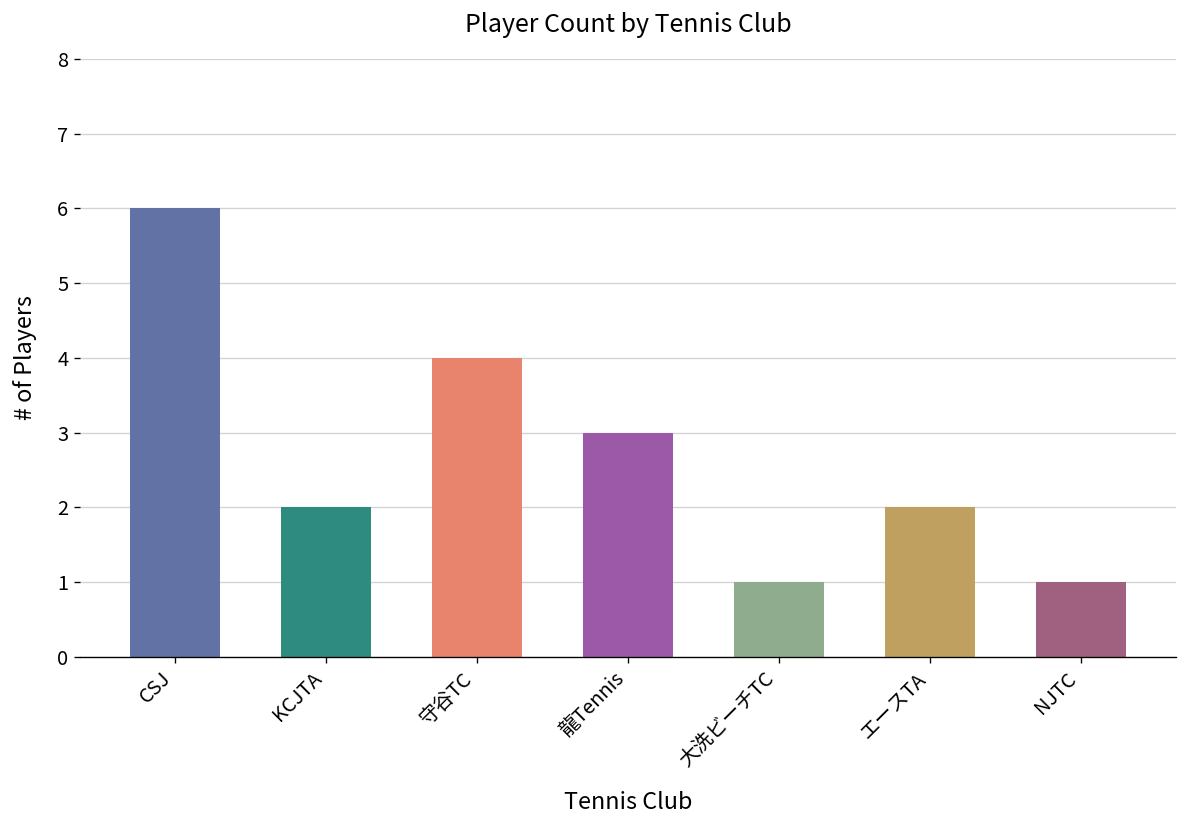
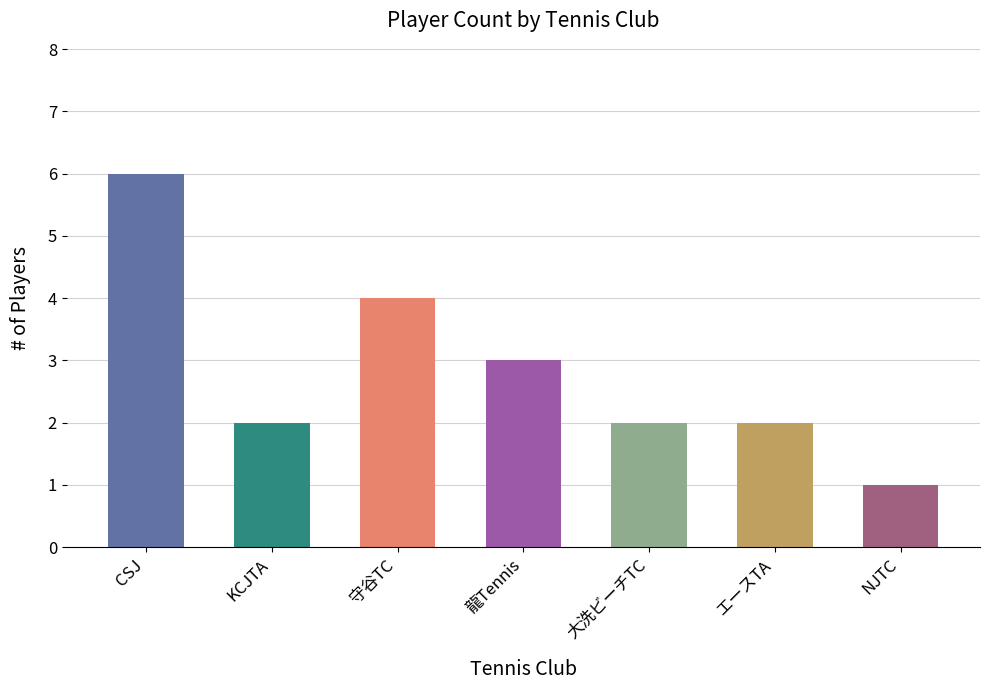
大洗ビーチTC: 1 -> 2
